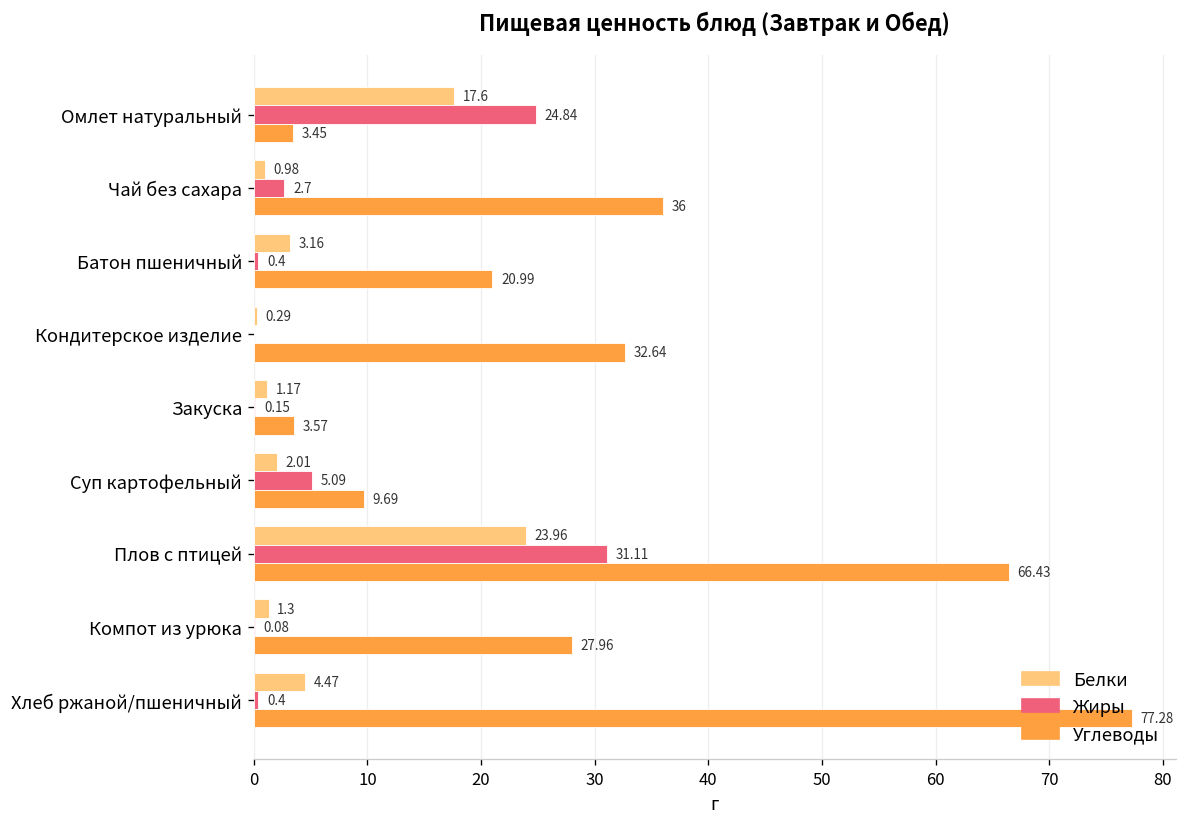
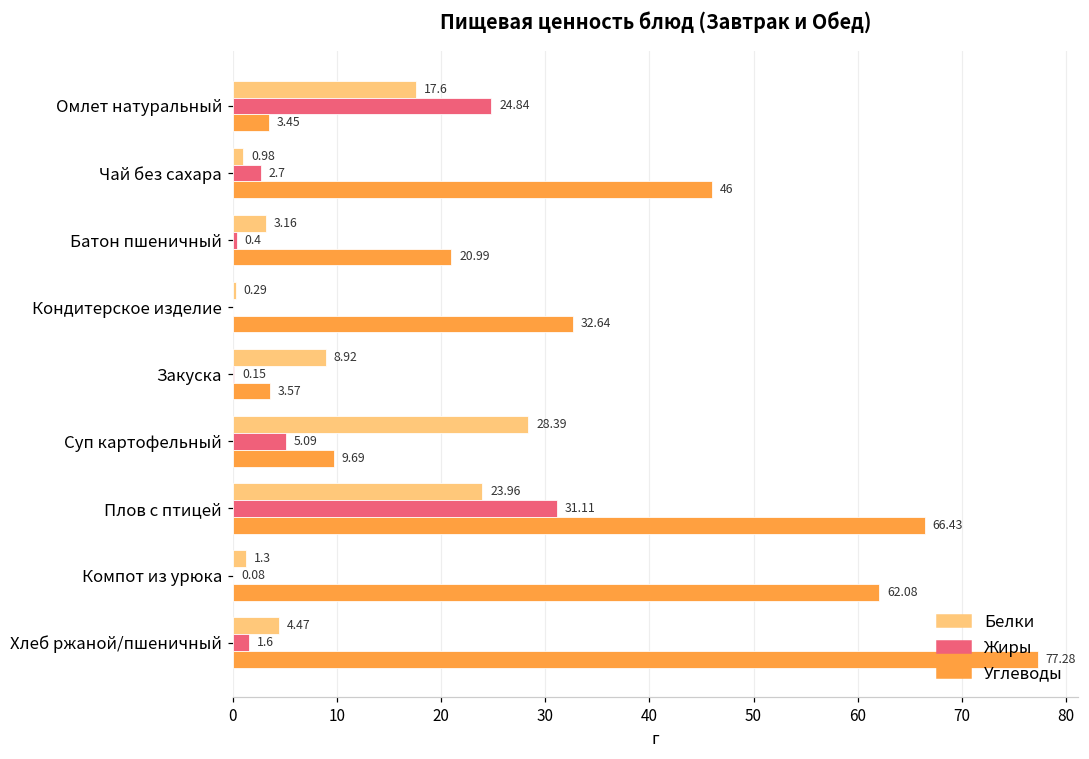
Углеводы, Чай без сахара: 36 -> 46
Белки, Закуска: 1.17 -> 8.92
Белки, Суп картофельный: 2.01 -> 28.39
Углеводы, Компот из урюка: 27.96 -> 62.08
Жиры, Хлеб ржаной/пшеничный: 0.4 -> 1.6
